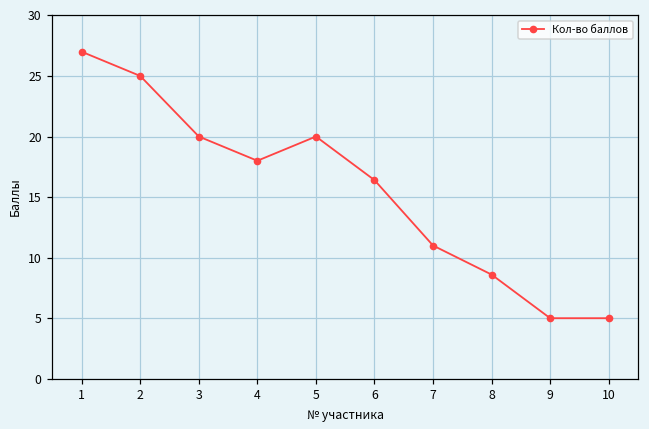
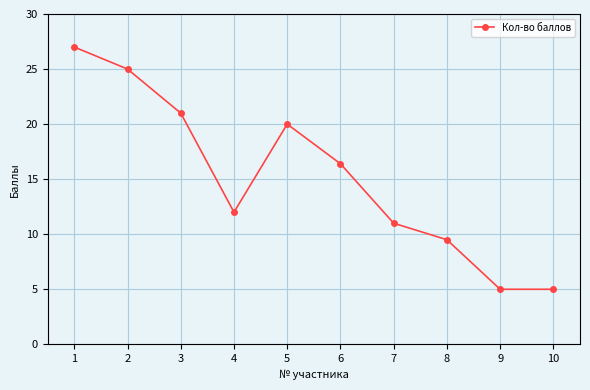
3: 20 -> 21
4: 18 -> 12
8: 8.6 -> 9.5
